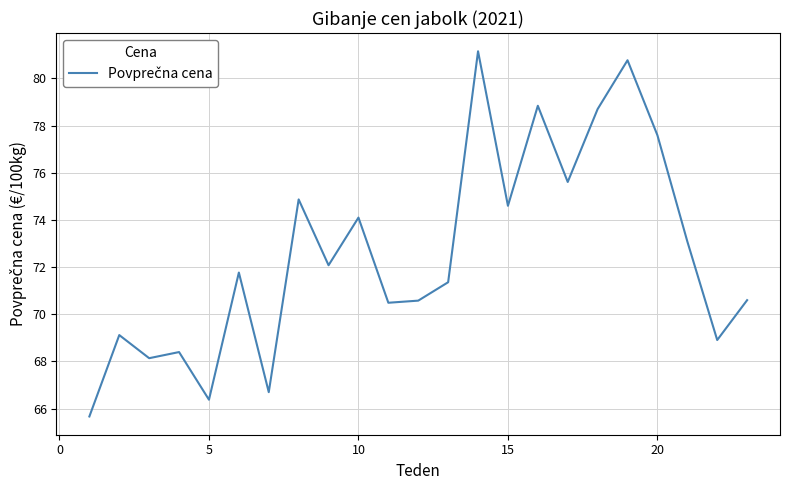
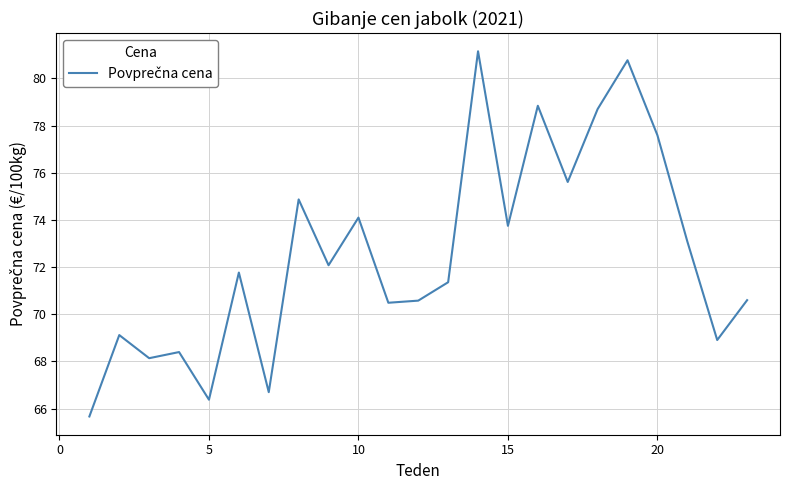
15: 74.6 -> 73.8
